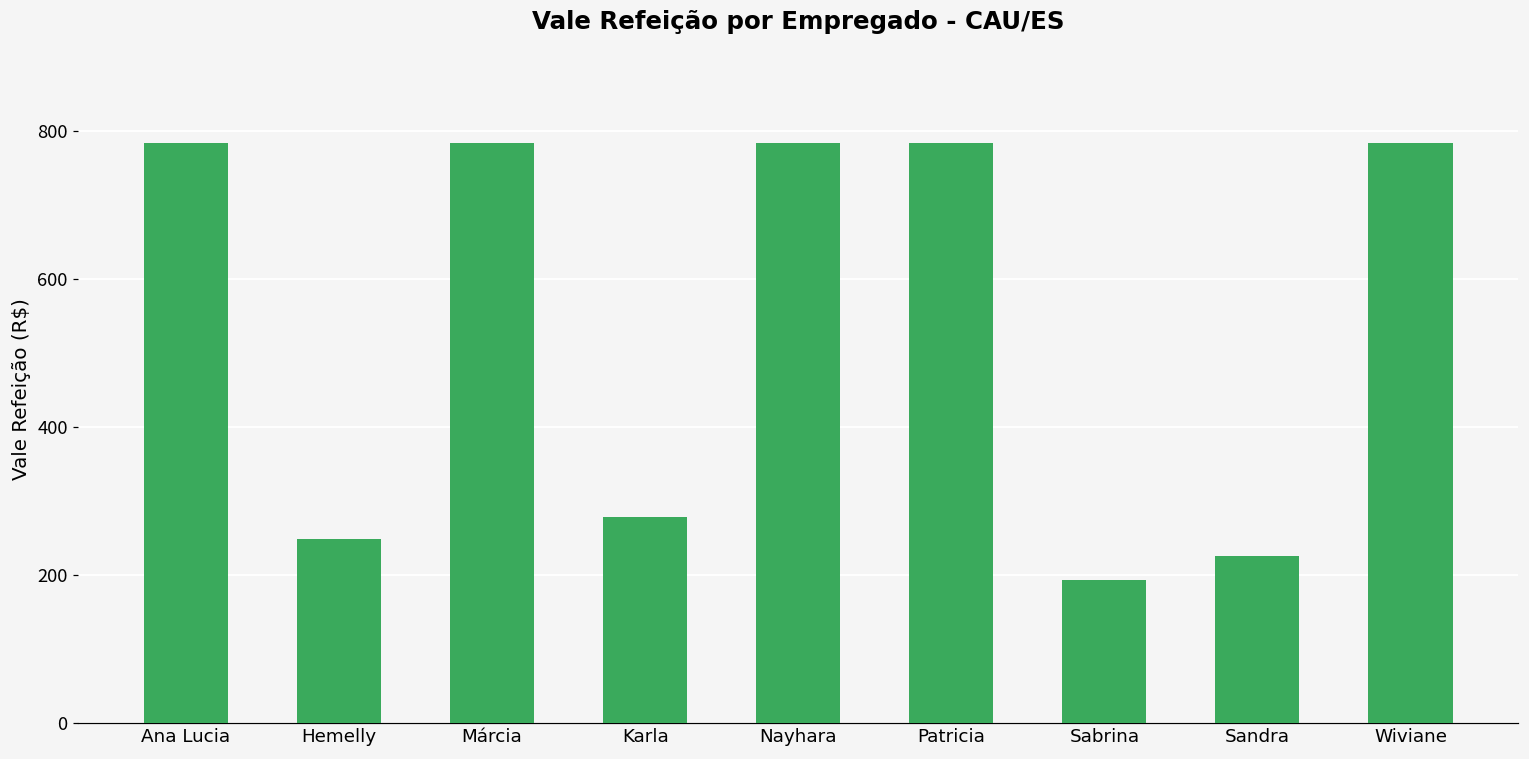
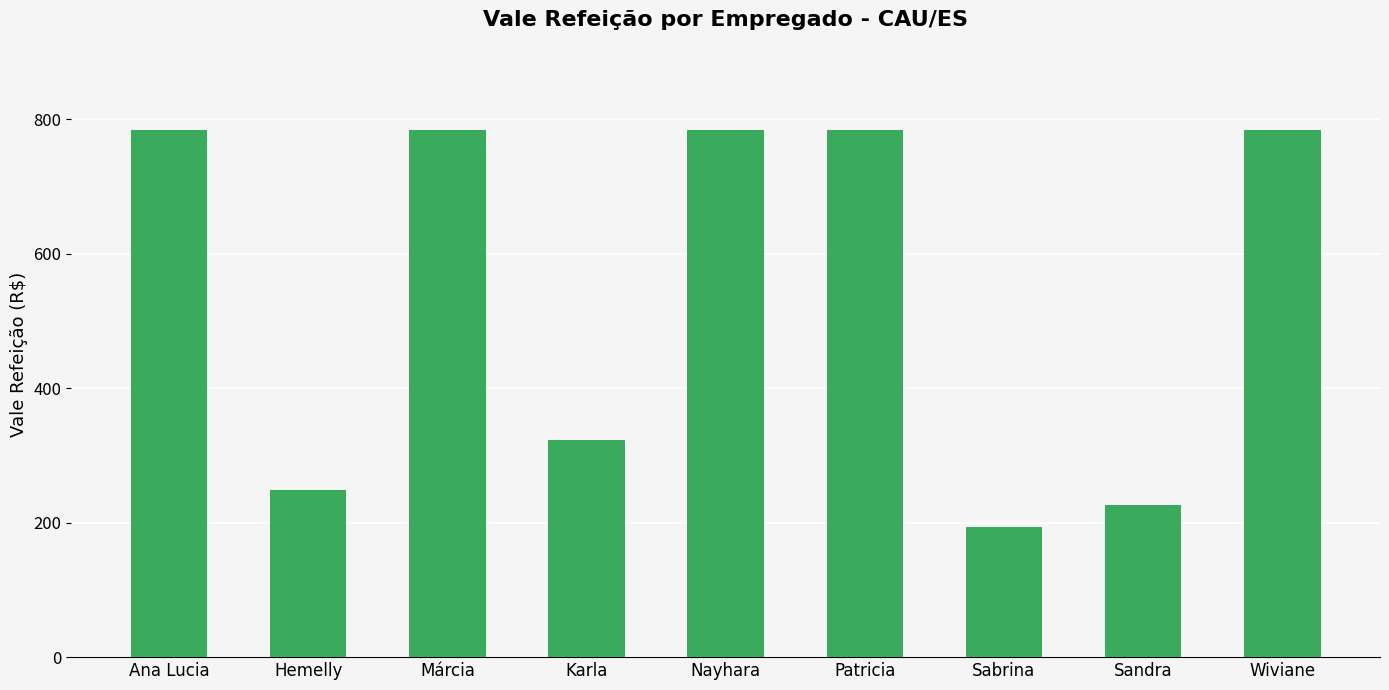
Karla: 280 -> 320
